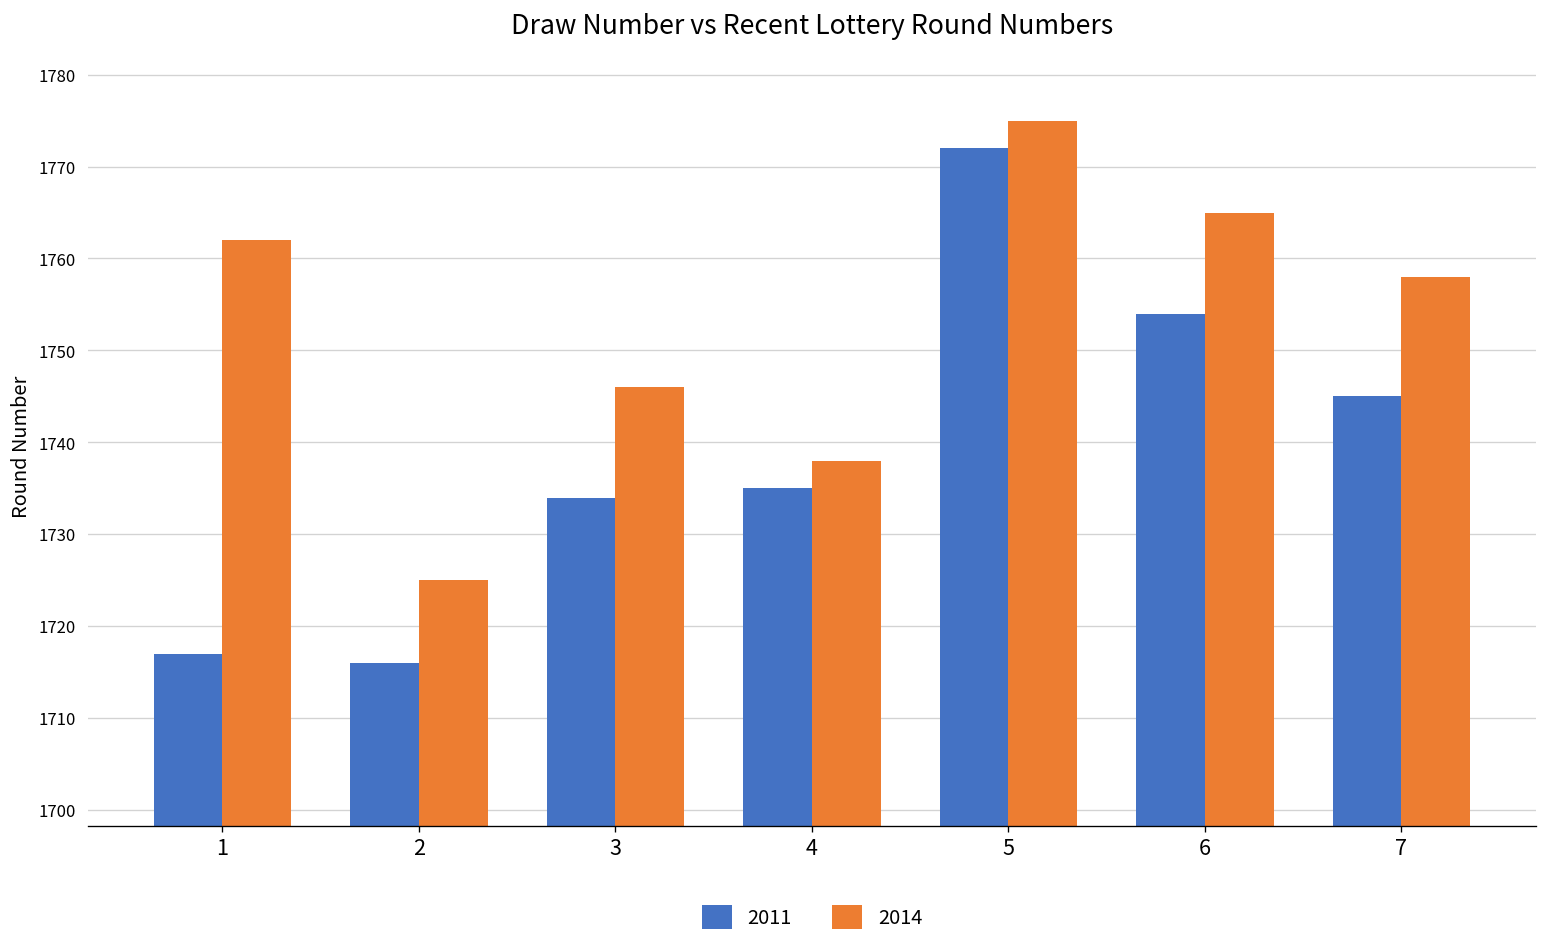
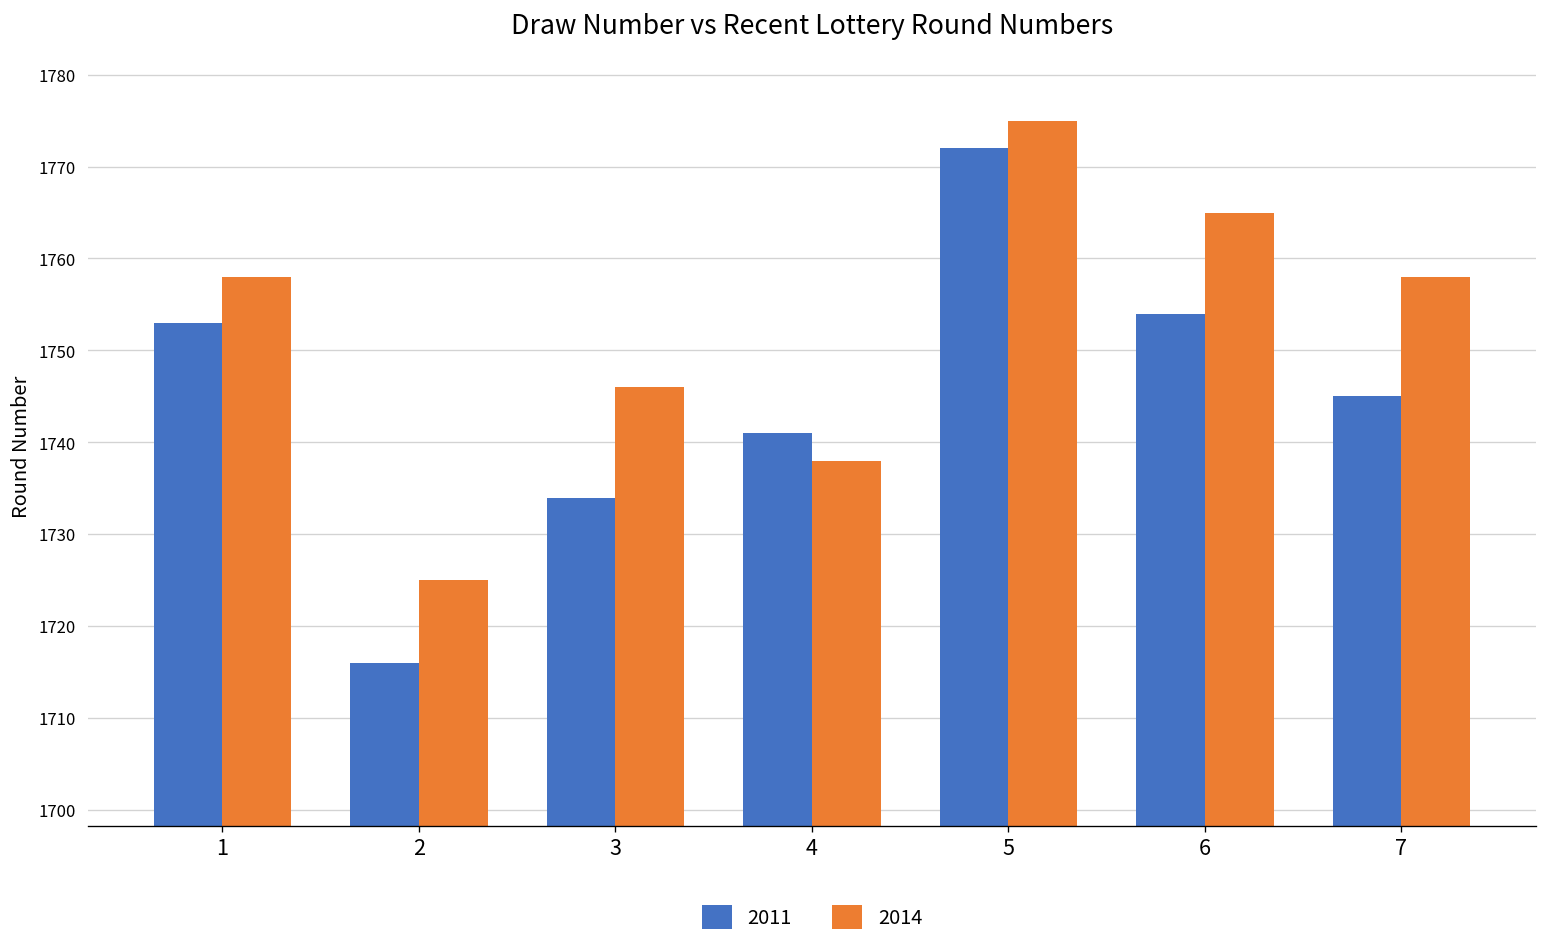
2011, 1: 1717 -> 1753
2014, 1: 1762 -> 1758
2011, 4: 1735 -> 1741
